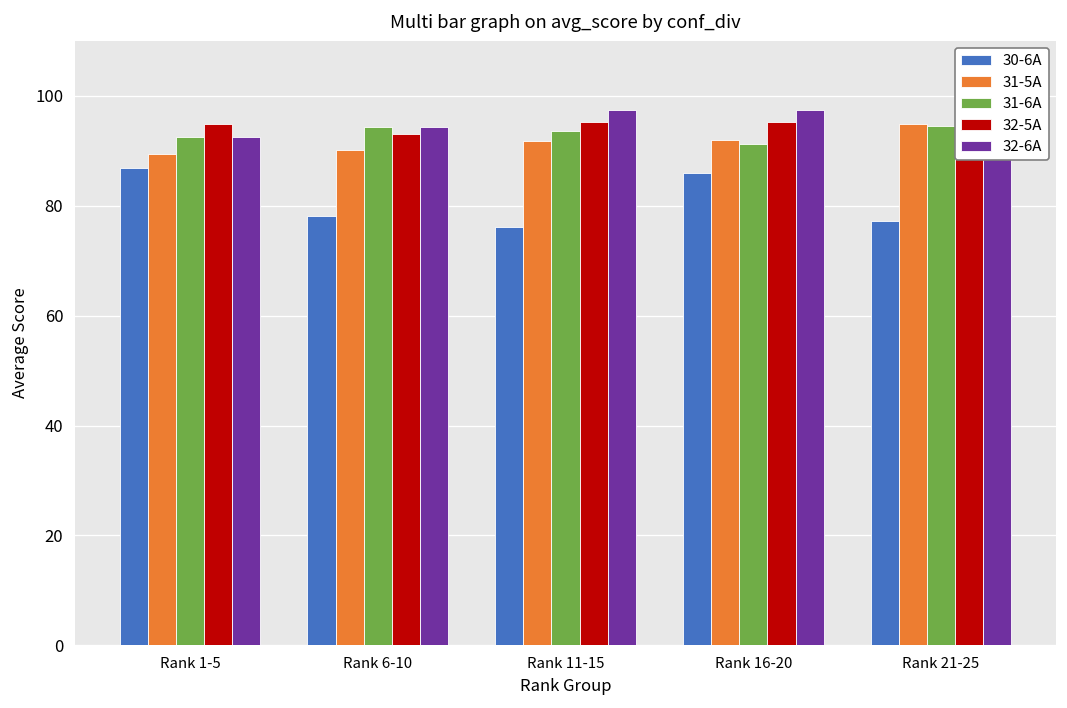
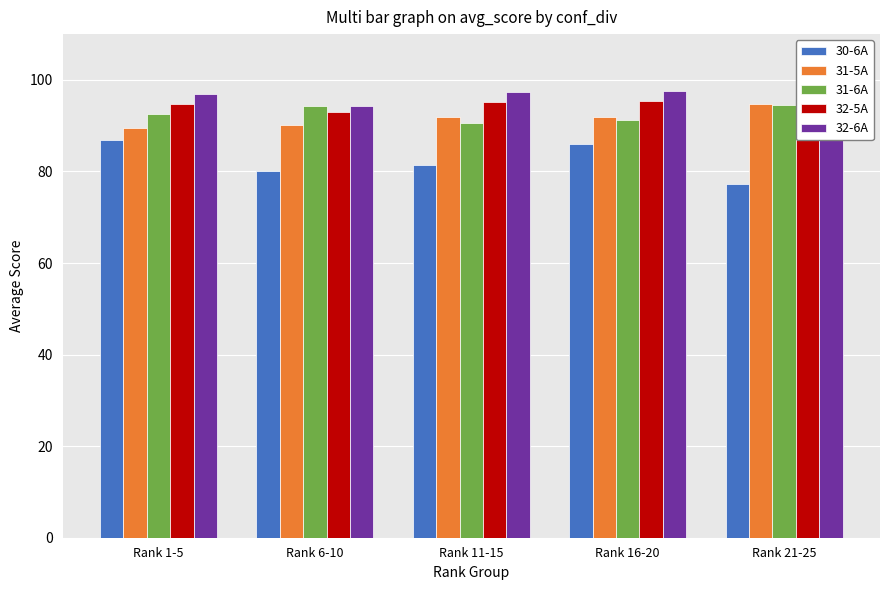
32-6A, Rank 1-5: 93 -> 97
30-6A, Rank 6-10: 78 -> 80
30-6A, Rank 11-15: 76 -> 81
31-6A, Rank 11-15: 94 -> 91
